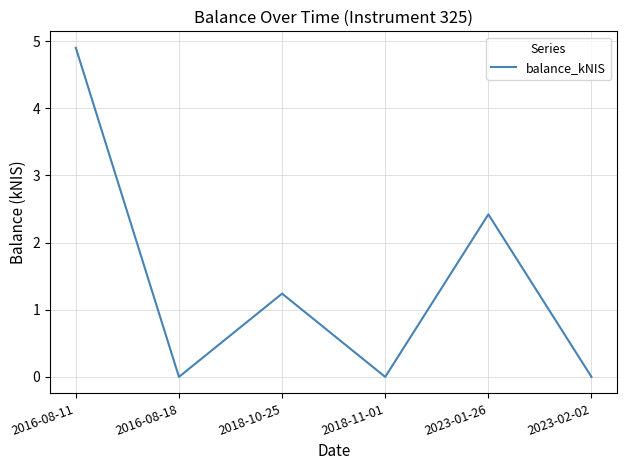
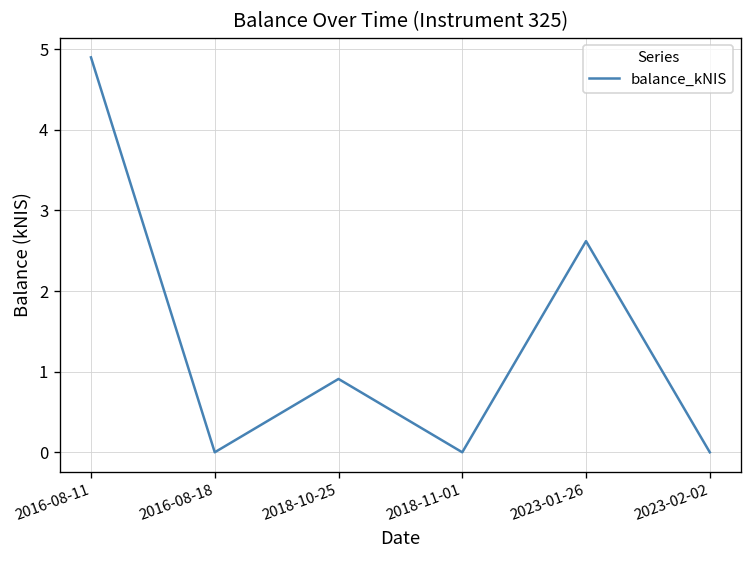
2018-10-25: 1.2 -> 0.9
2023-01-26: 2.4 -> 2.6
